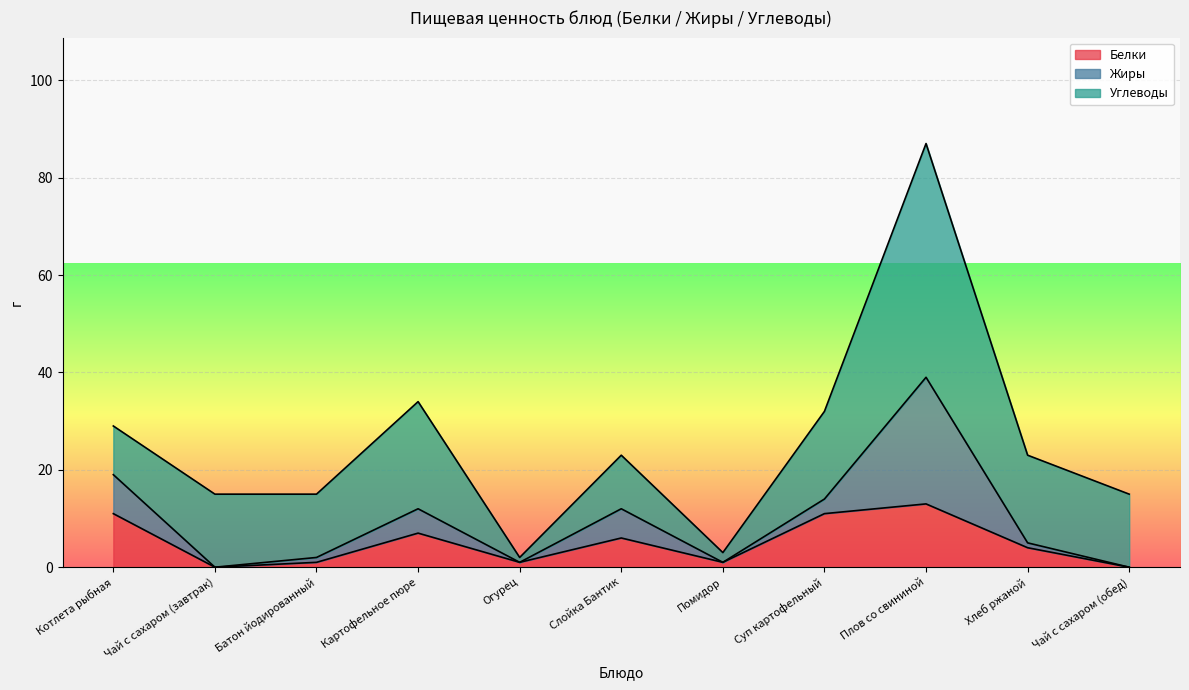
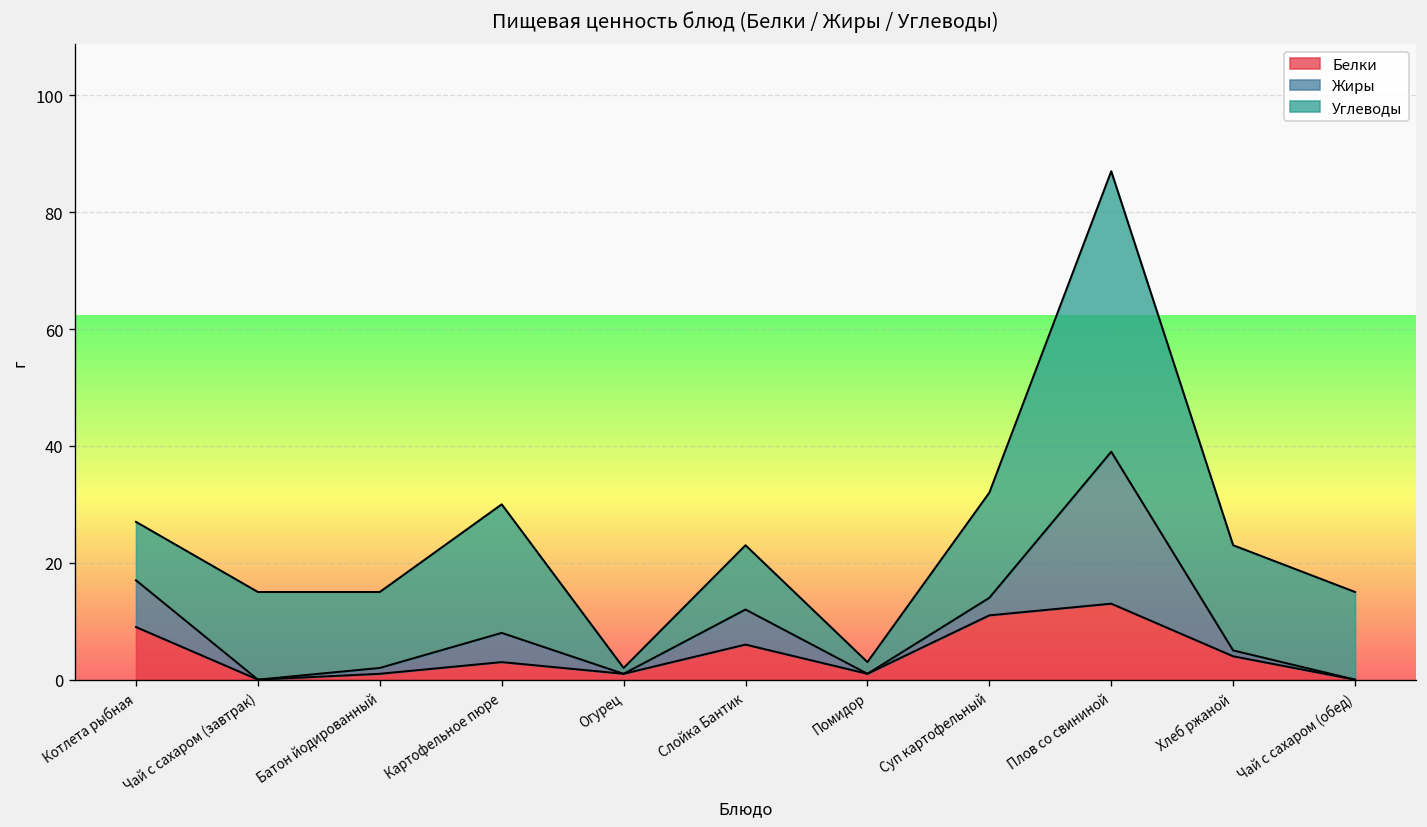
Белки, Котлета рыбная: 11 -> 9
Белки, Картофельное пюре: 7 -> 3
